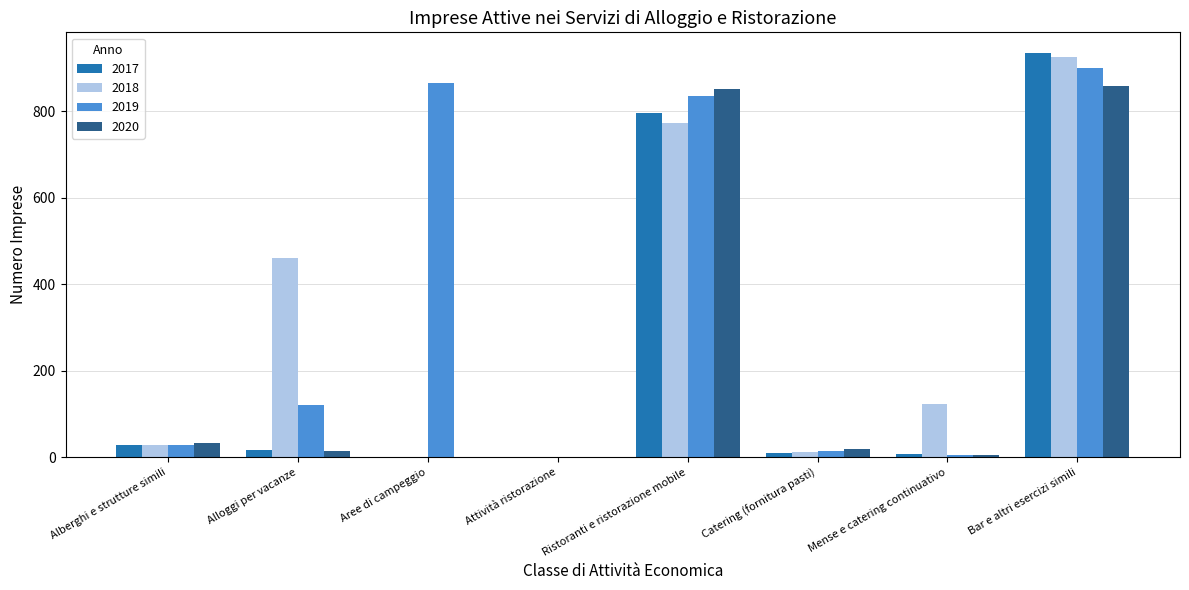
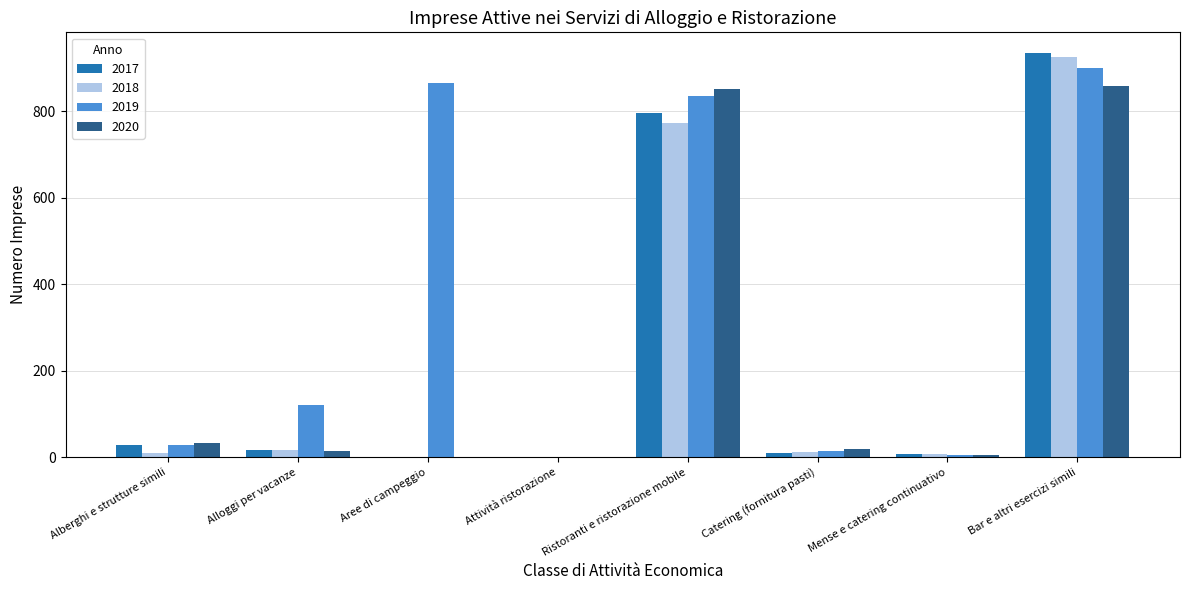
2018, Alberghi e strutture simili: 30 -> 10
2018, Alloggi per vacanze: 460 -> 20
2018, Mense e catering continuativo: 120 -> 10
